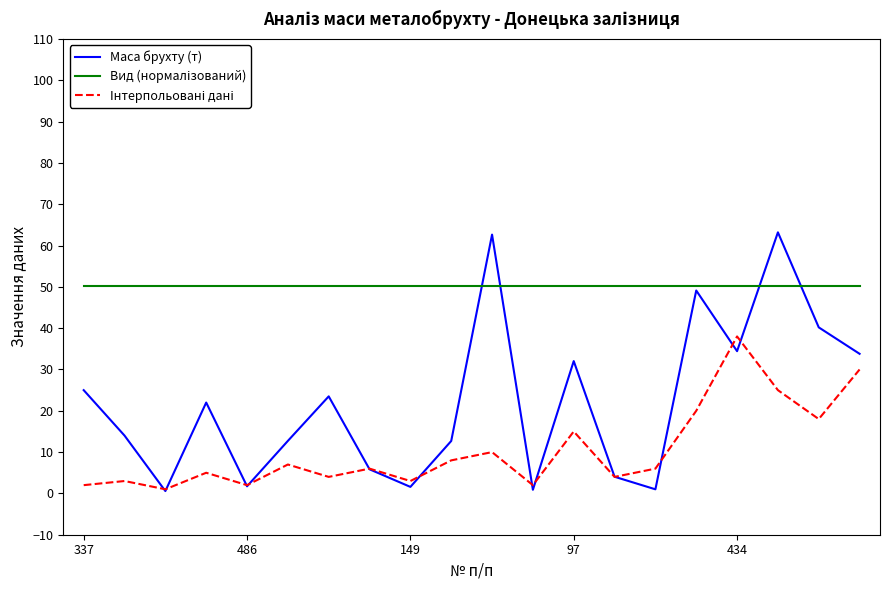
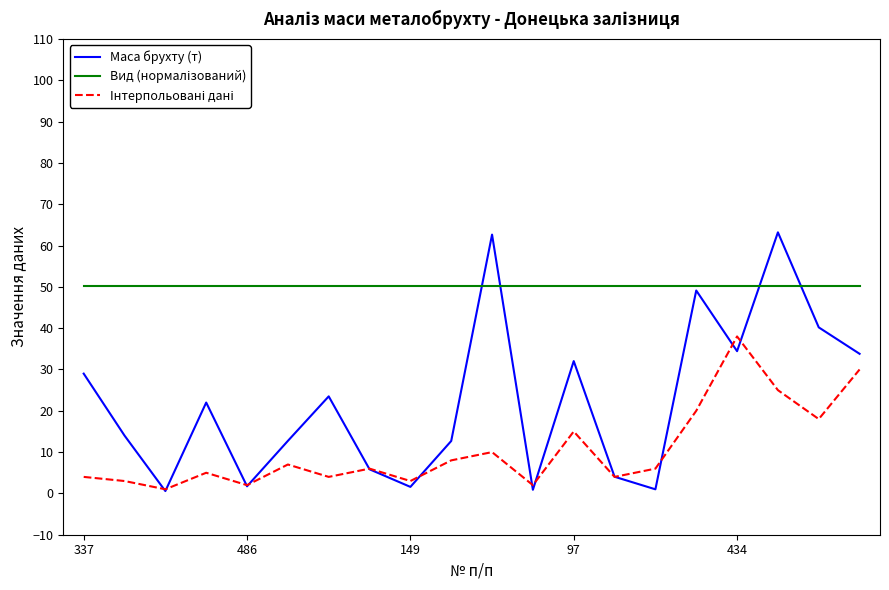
Маса брухту (т), 337: 25 -> 29
Інтерпольовані дані, 337: 2 -> 4
